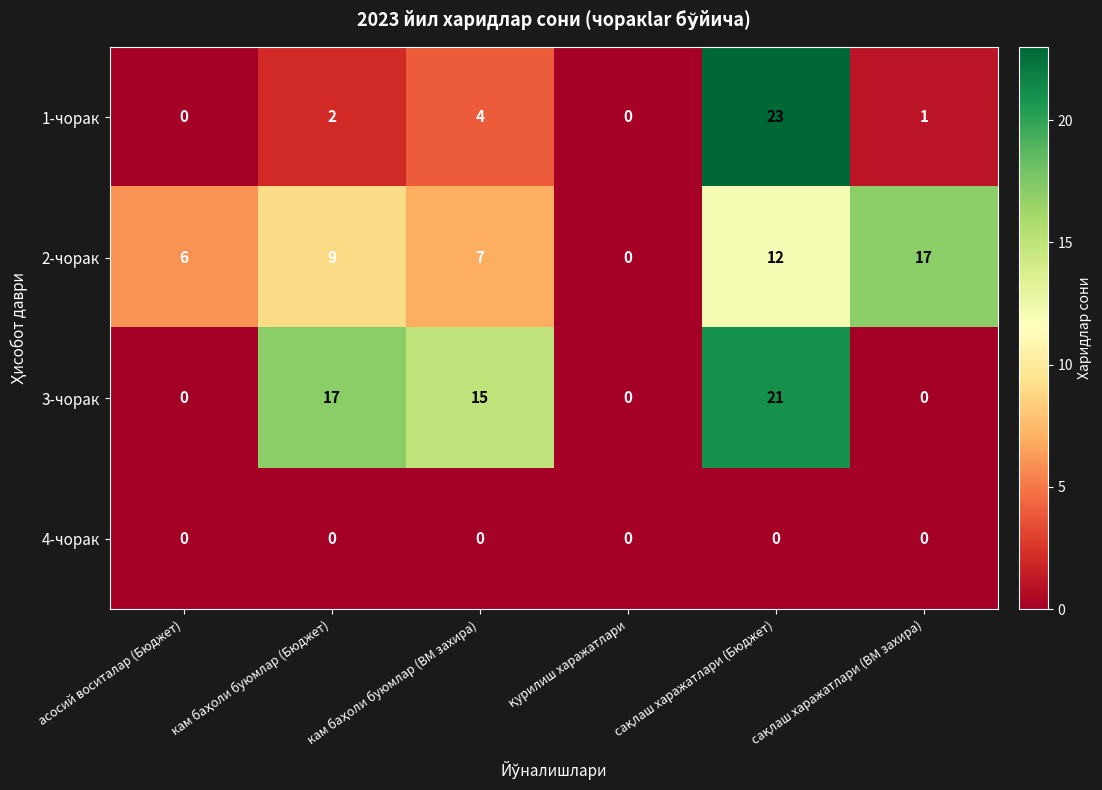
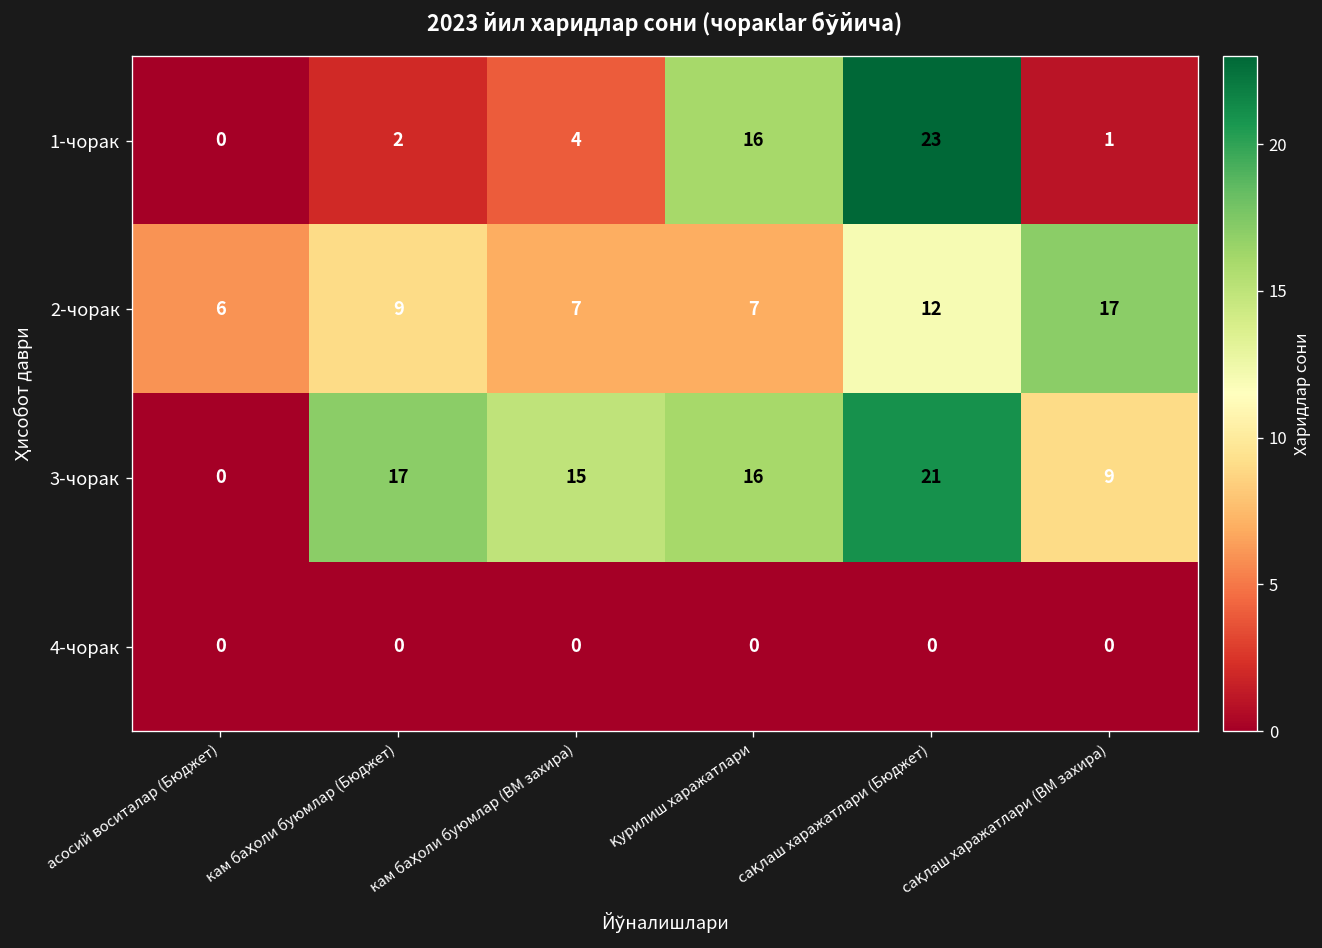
1-чорак, қурилиш харажатлари: 0 -> 16
2-чорак, қурилиш харажатлари: 0 -> 7
3-чорак, қурилиш харажатлари: 0 -> 16
3-чорак, сақлаш харажатлари (ВМ захира): 0 -> 9
